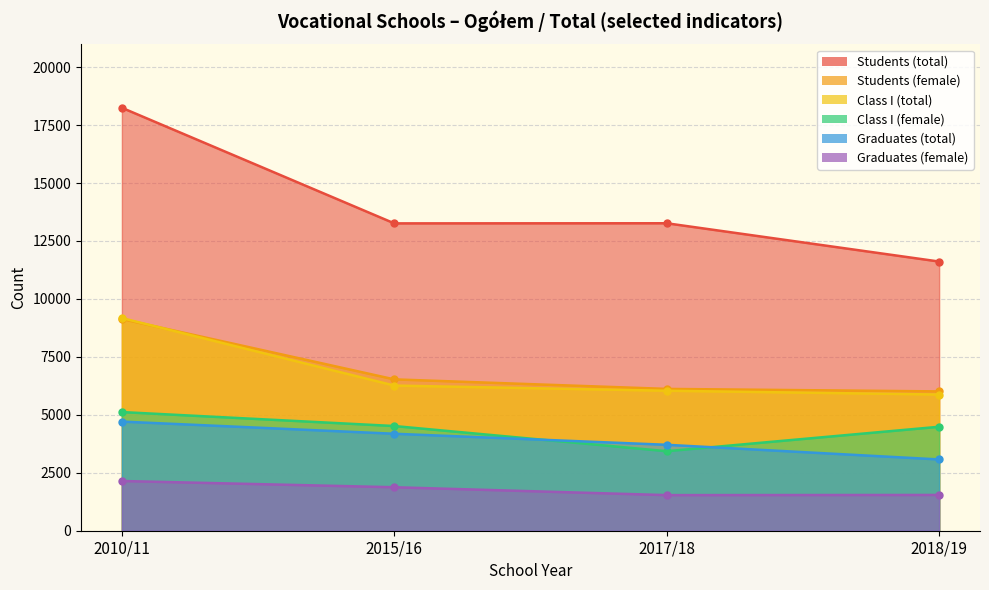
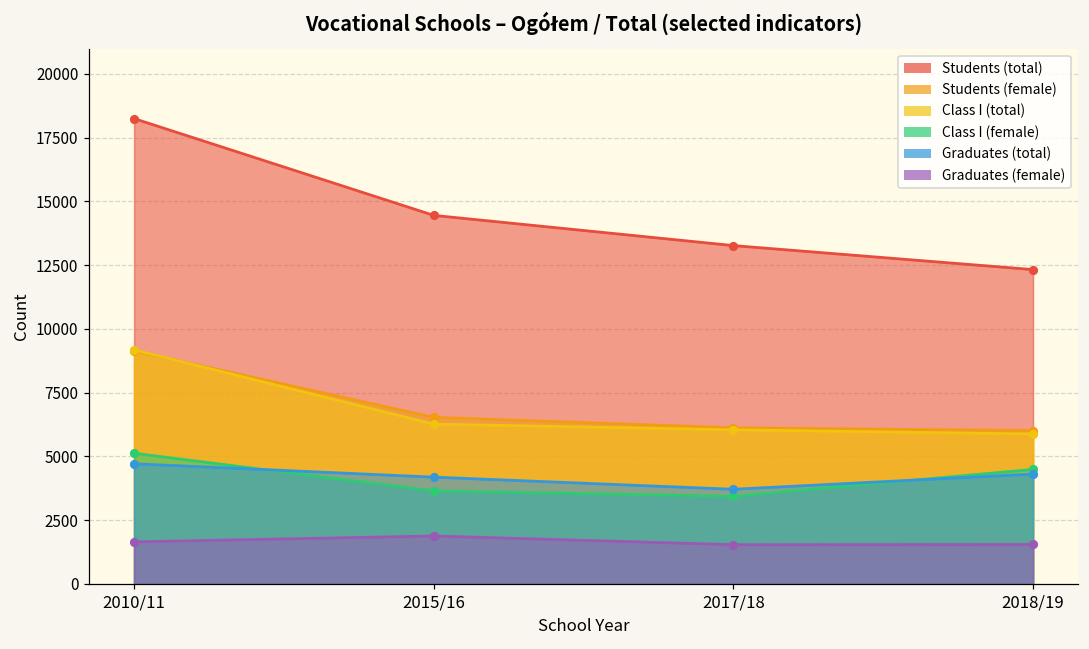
Graduates (female), 2010/11: 2100 -> 1600
Students (total), 2015/16: 13300 -> 14400
Class I (female), 2015/16: 4500 -> 3600
Students (total), 2018/19: 11600 -> 12300
Graduates (total), 2018/19: 3100 -> 4300
